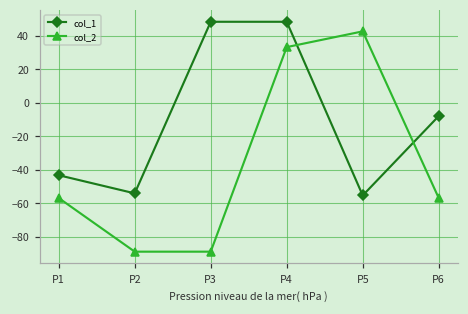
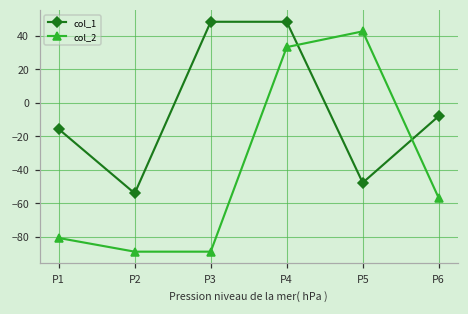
col_1, P1: -43 -> -16
col_2, P1: -57 -> -81
col_1, P5: -55 -> -48
